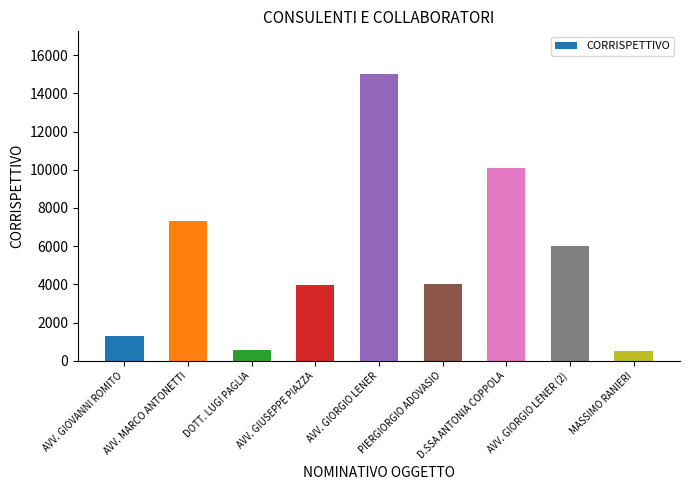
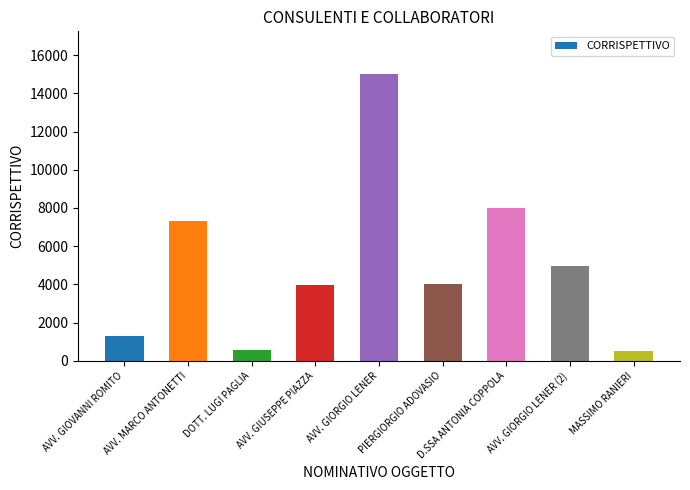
D.SSA ANTONIA COPPOLA: 10100 -> 8000
AVV. GIORGIO LENER (2): 6000 -> 5000
